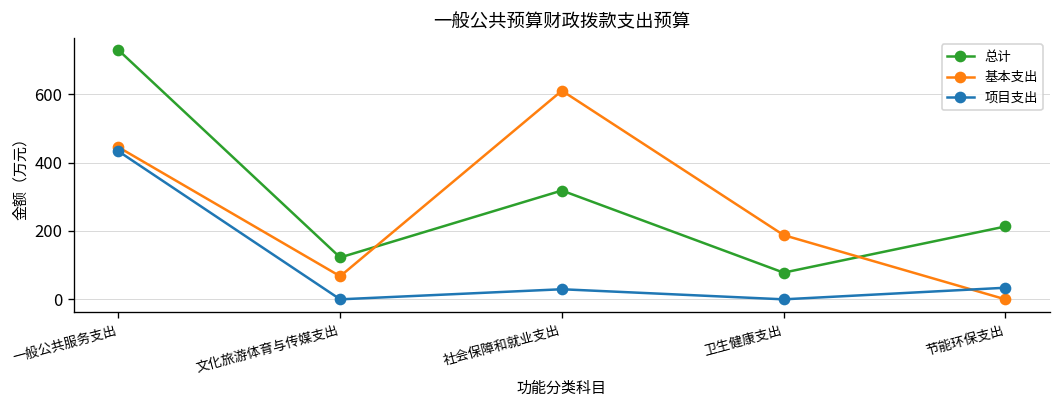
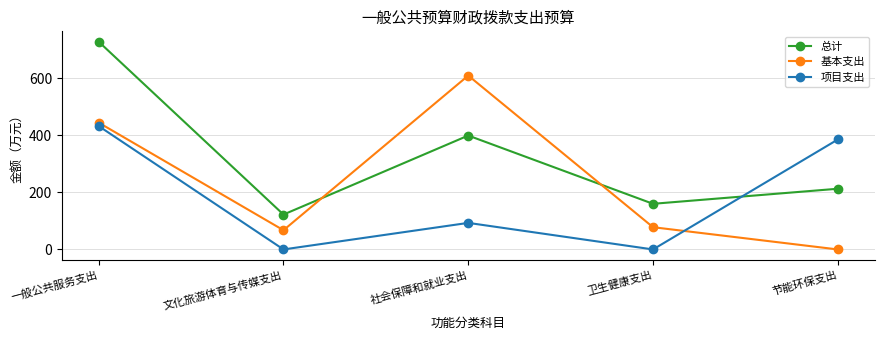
总计, 社会保障和就业支出: 320 -> 400
项目支出, 社会保障和就业支出: 30 -> 90
总计, 卫生健康支出: 80 -> 160
基本支出, 卫生健康支出: 190 -> 80
项目支出, 节能环保支出: 30 -> 390
